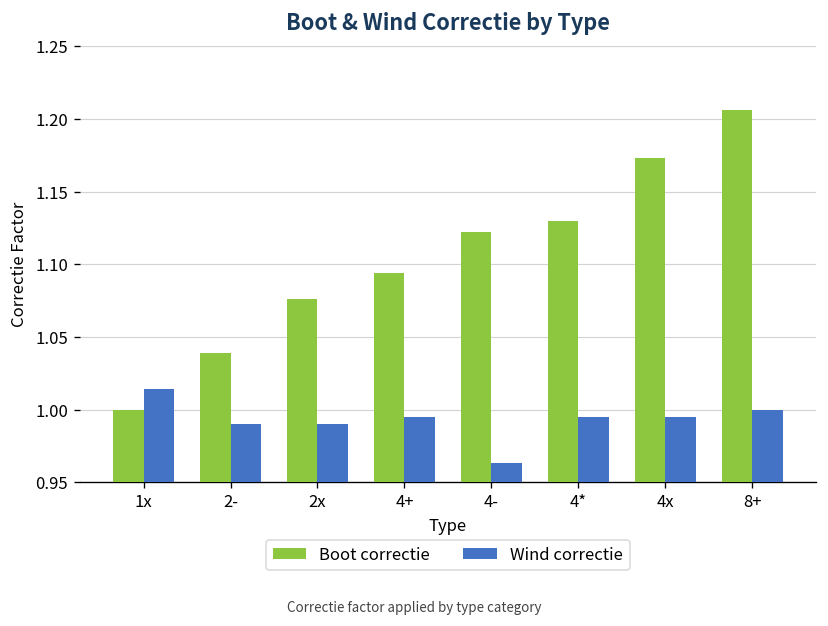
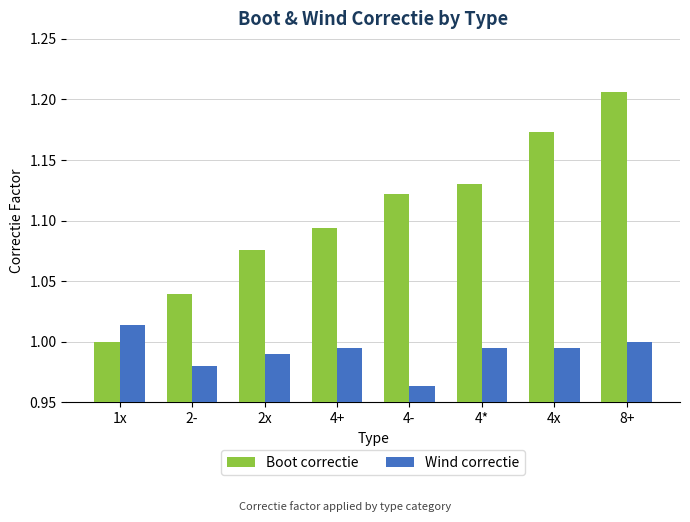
Wind correctie, 2-: 0.99 -> 0.98
